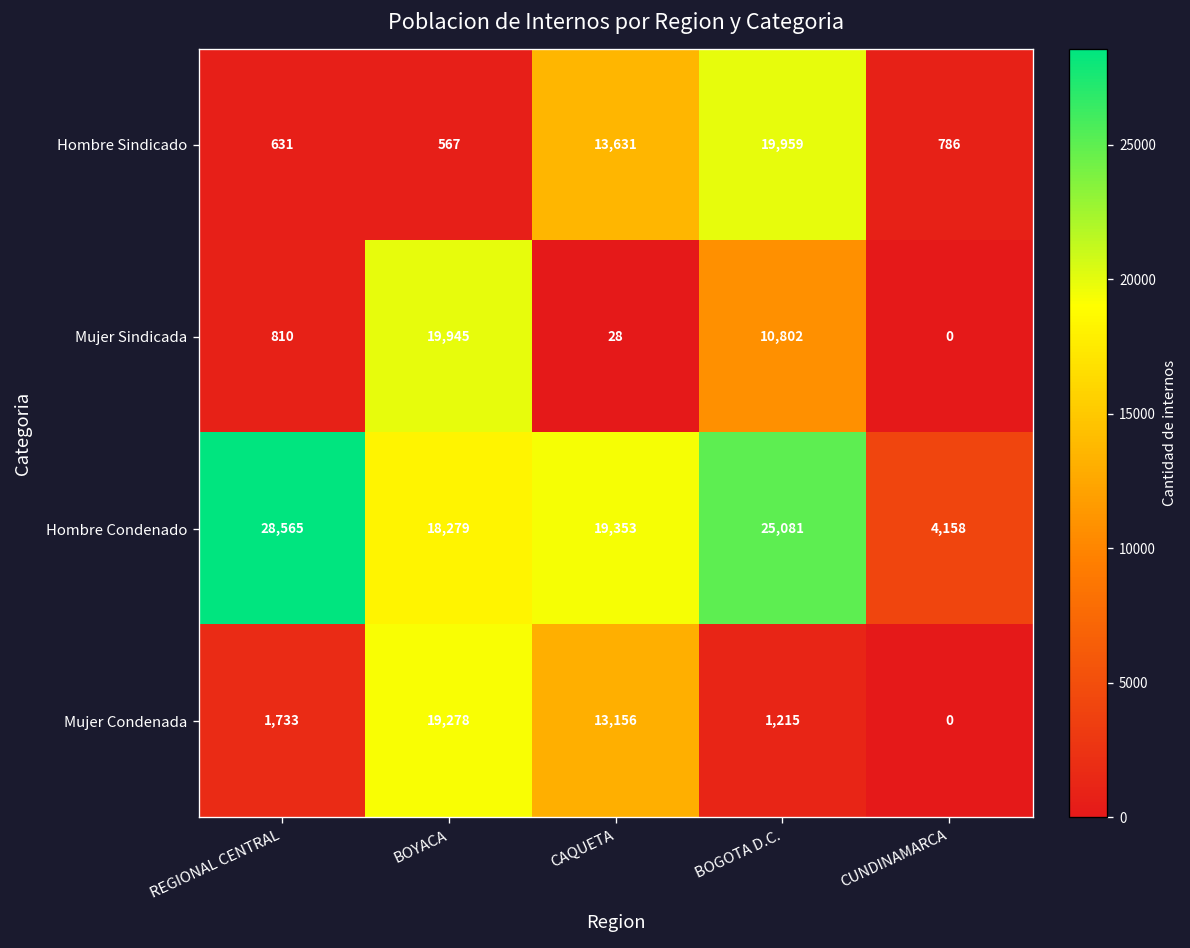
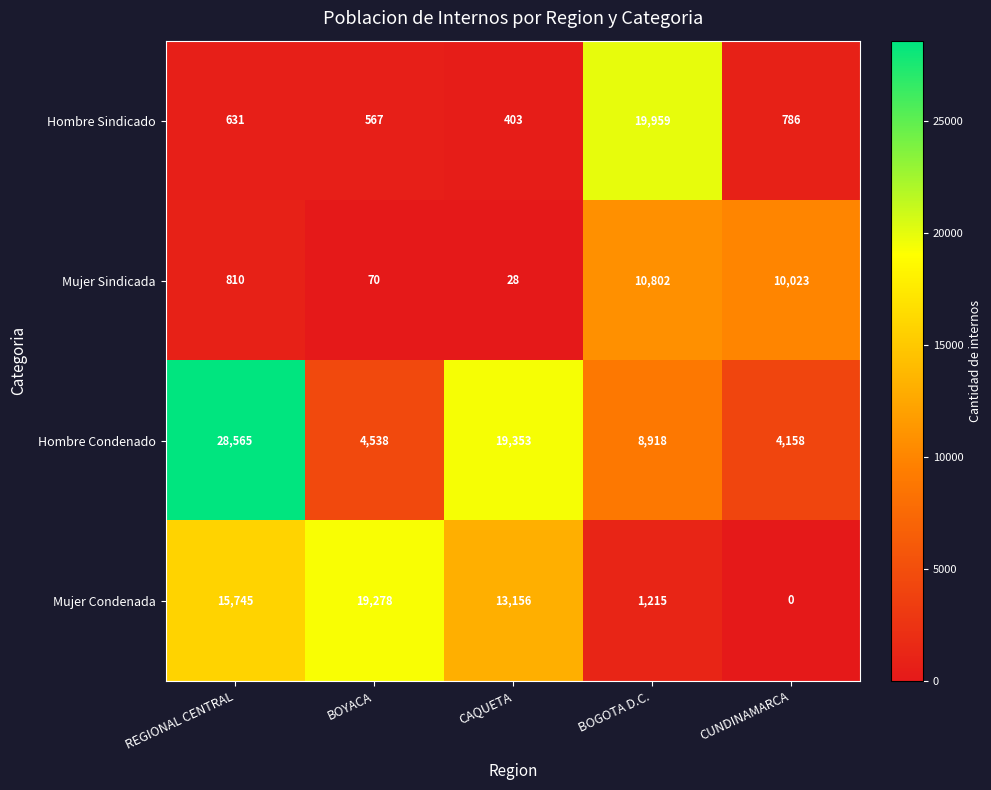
Hombre Sindicado, CAQUETA: 13,631 -> 403
Mujer Sindicada, BOYACA: 19,945 -> 70
Mujer Sindicada, CUNDINAMARCA: 0 -> 10,023
Hombre Condenado, BOYACA: 18,279 -> 4,538
Hombre Condenado, BOGOTA D.C.: 25,081 -> 8,918
Mujer Condenada, REGIONAL CENTRAL: 1,733 -> 15,745
